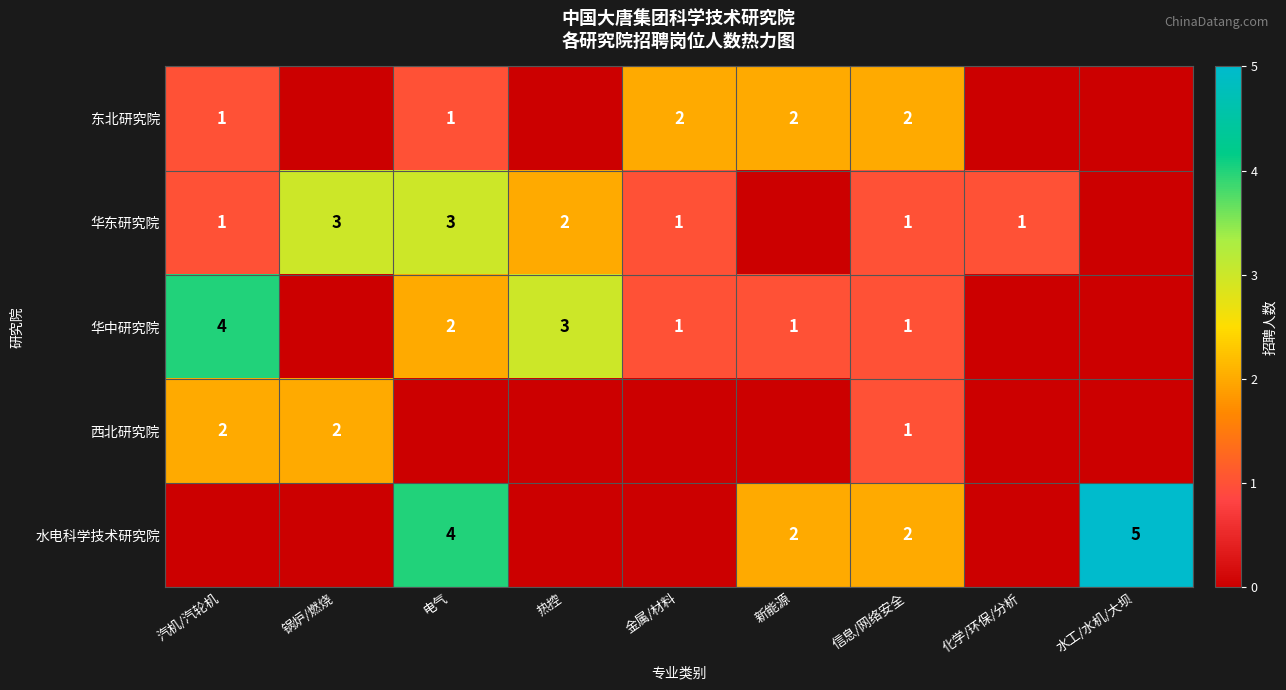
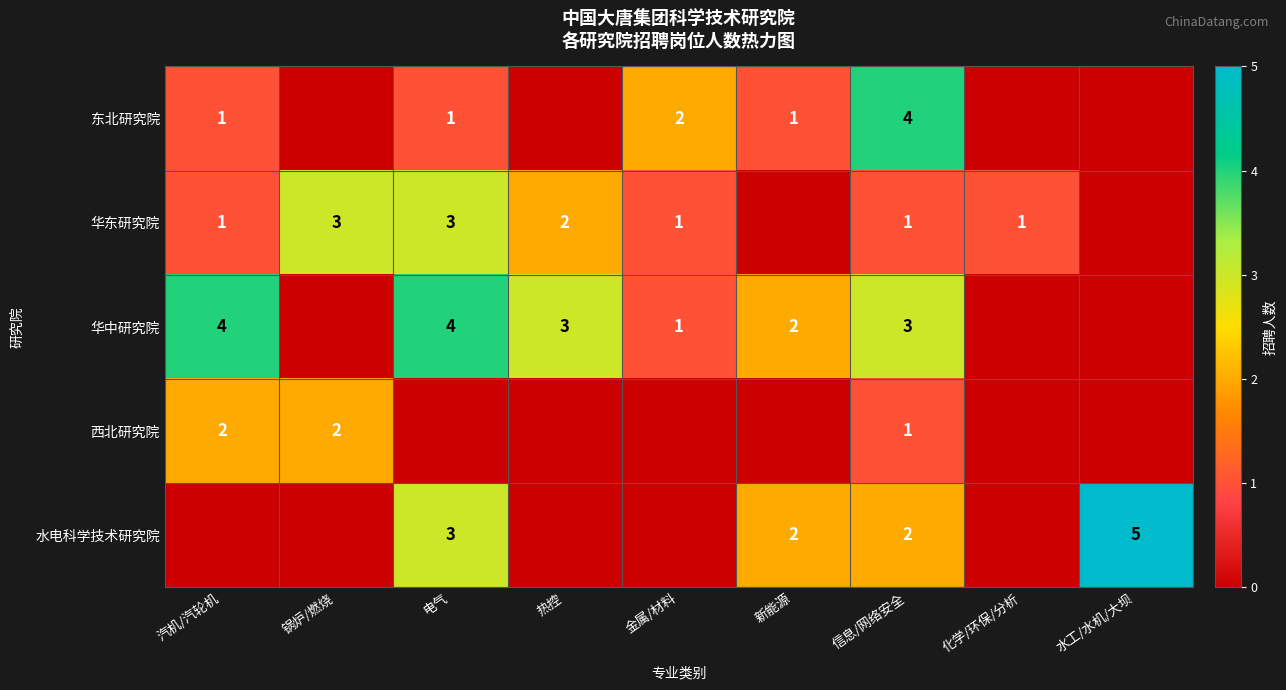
东北研究院, 新能源: 2 -> 1
东北研究院, 信息/网络安全: 2 -> 4
华中研究院, 电气: 2 -> 4
华中研究院, 新能源: 1 -> 2
华中研究院, 信息/网络安全: 1 -> 3
水电科学技术研究院, 电气: 4 -> 3
